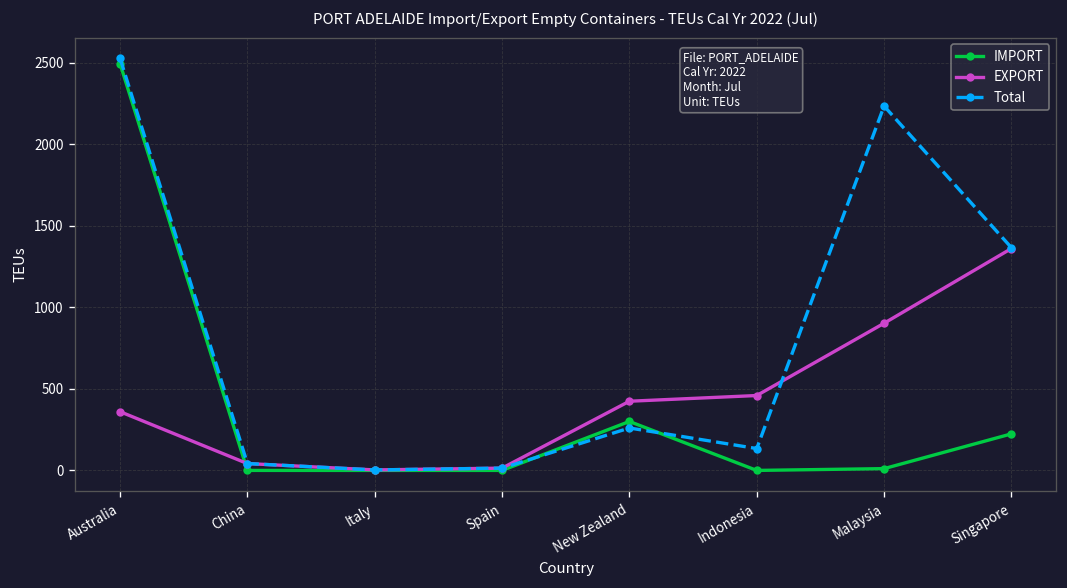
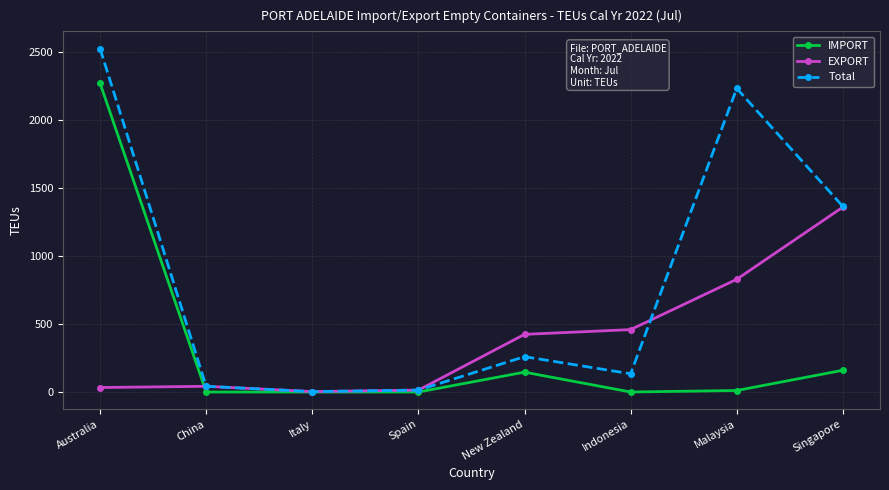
IMPORT, Australia: 2490 -> 2270
EXPORT, Australia: 360 -> 30
IMPORT, New Zealand: 300 -> 150
EXPORT, Malaysia: 900 -> 830
IMPORT, Singapore: 220 -> 160
